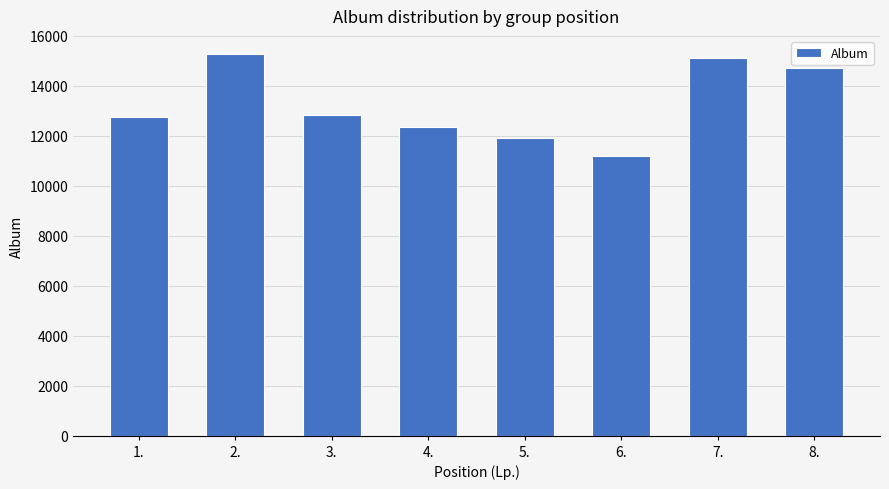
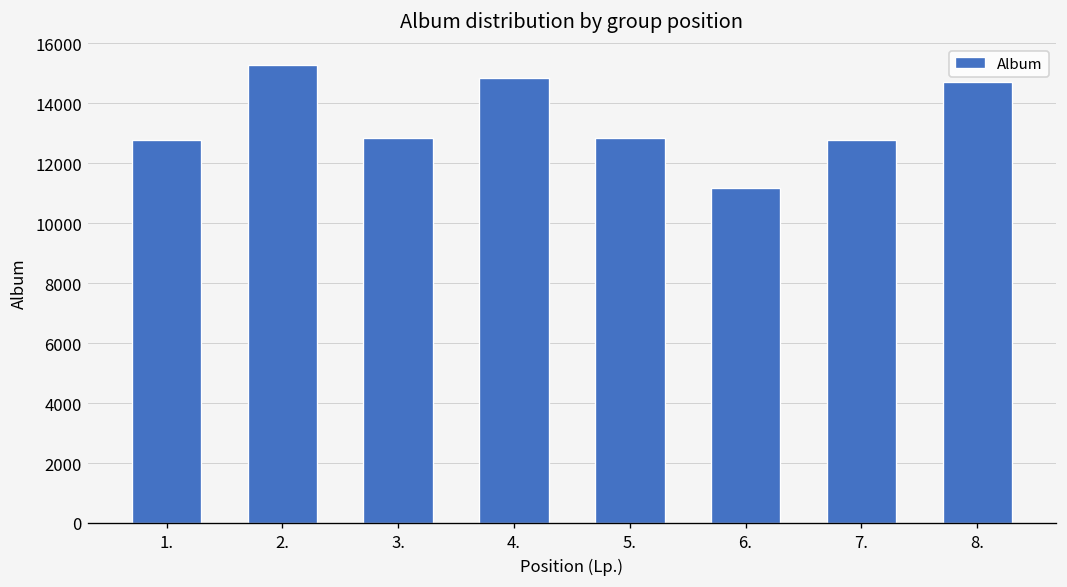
4.: 12400 -> 14900
5.: 11900 -> 12800
7.: 15100 -> 12800
